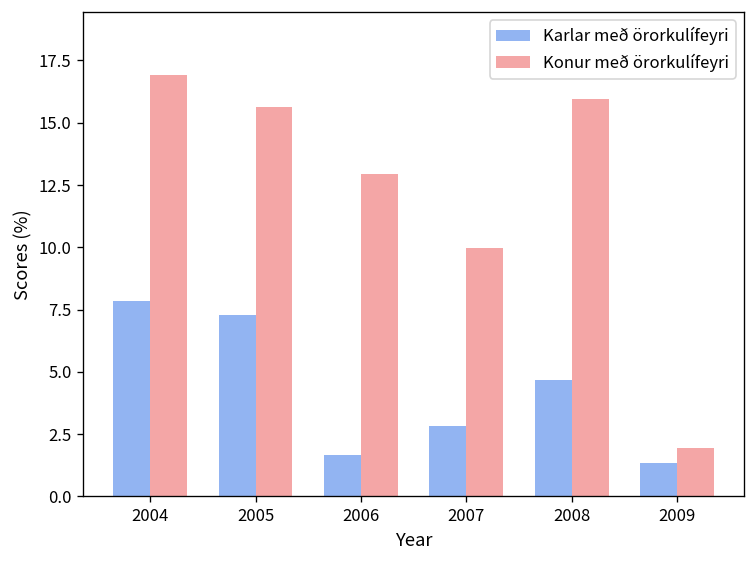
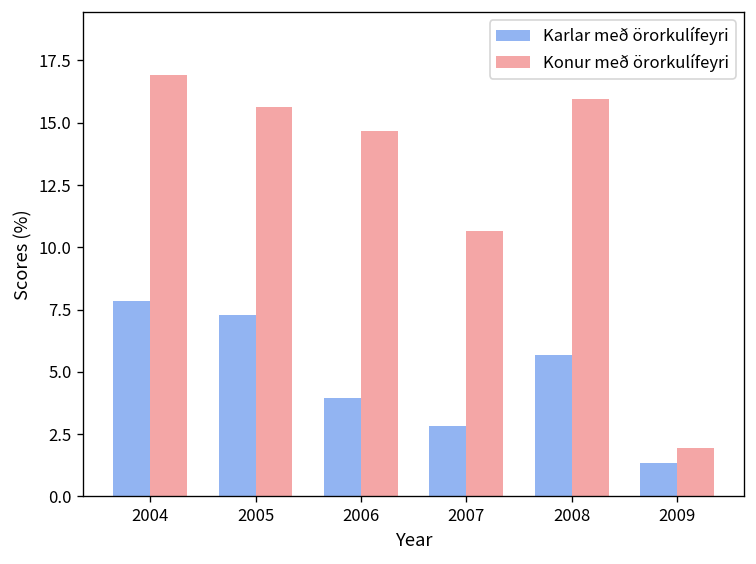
Karlar með örorkulífeyri, 2006: 1.7 -> 4.0
Konur með örorkulífeyri, 2006: 12.9 -> 14.7
Konur með örorkulífeyri, 2007: 10.0 -> 10.6
Karlar með örorkulífeyri, 2008: 4.7 -> 5.7
